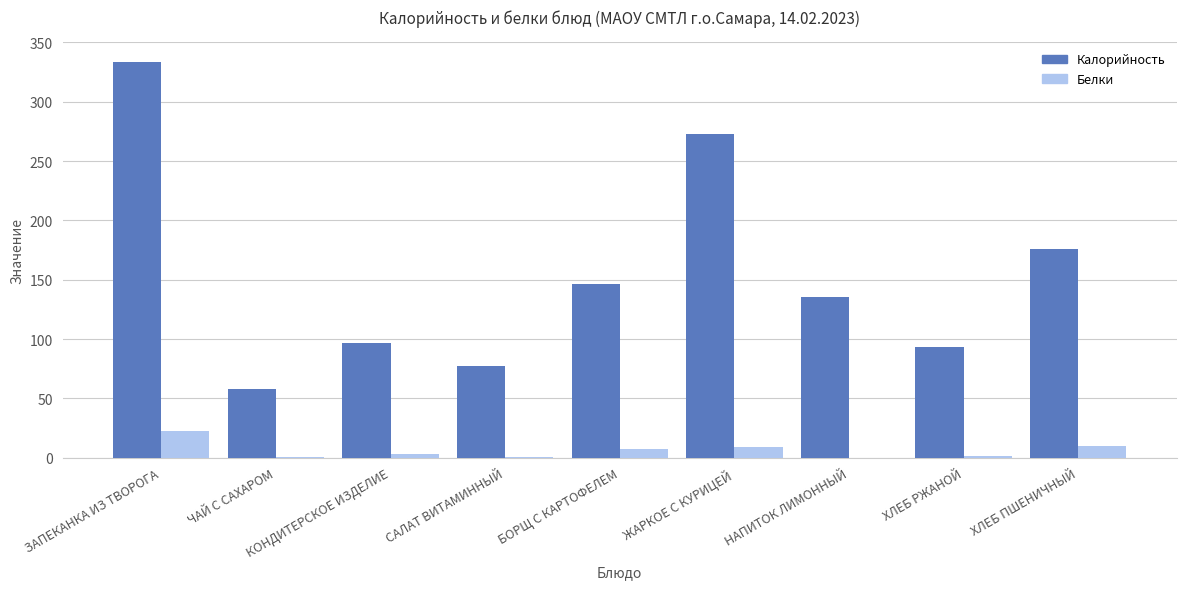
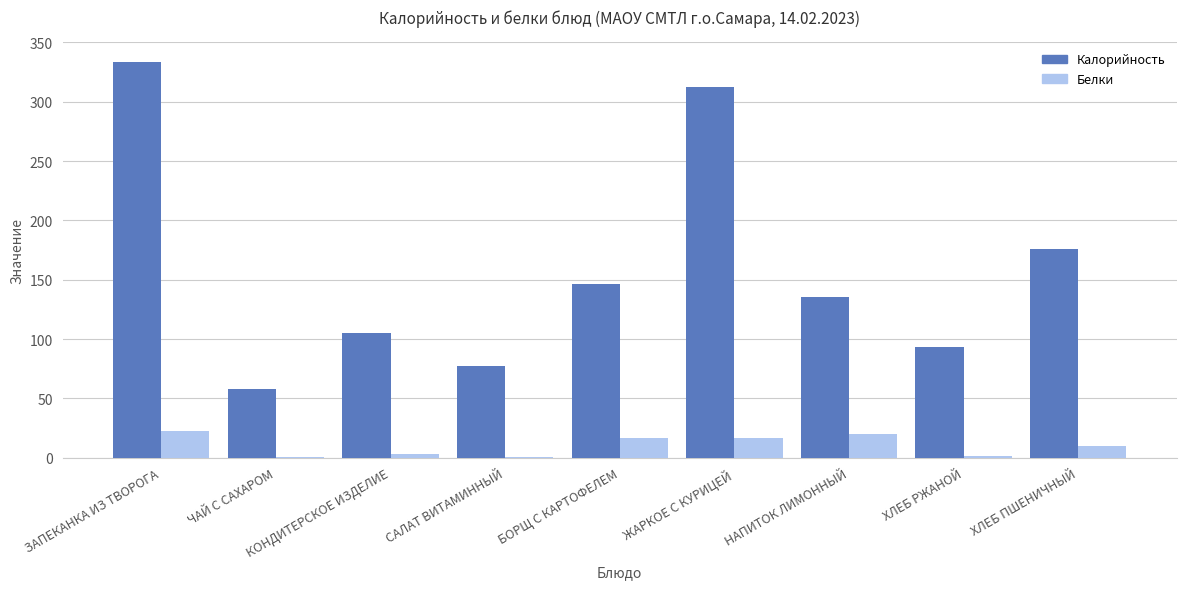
Калорийность, КОНДИТЕРСКОЕ ИЗДЕЛИЕ: 97 -> 105
Белки, БОРЩ С КАРТОФЕЛЕМ: 8 -> 17
Калорийность, ЖАРКОЕ С КУРИЦЕЙ: 273 -> 312
Белки, ЖАРКОЕ С КУРИЦЕЙ: 9 -> 17
Белки, НАПИТОК ЛИМОННЫЙ: 0 -> 20
